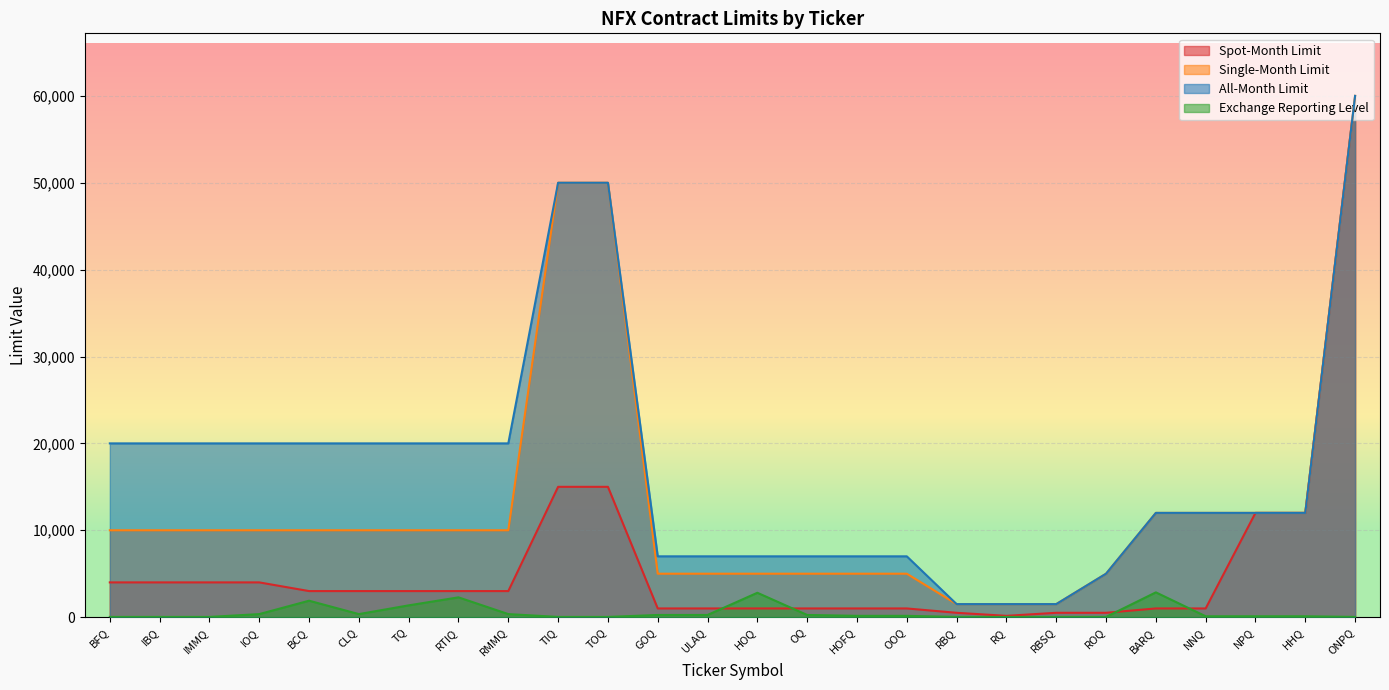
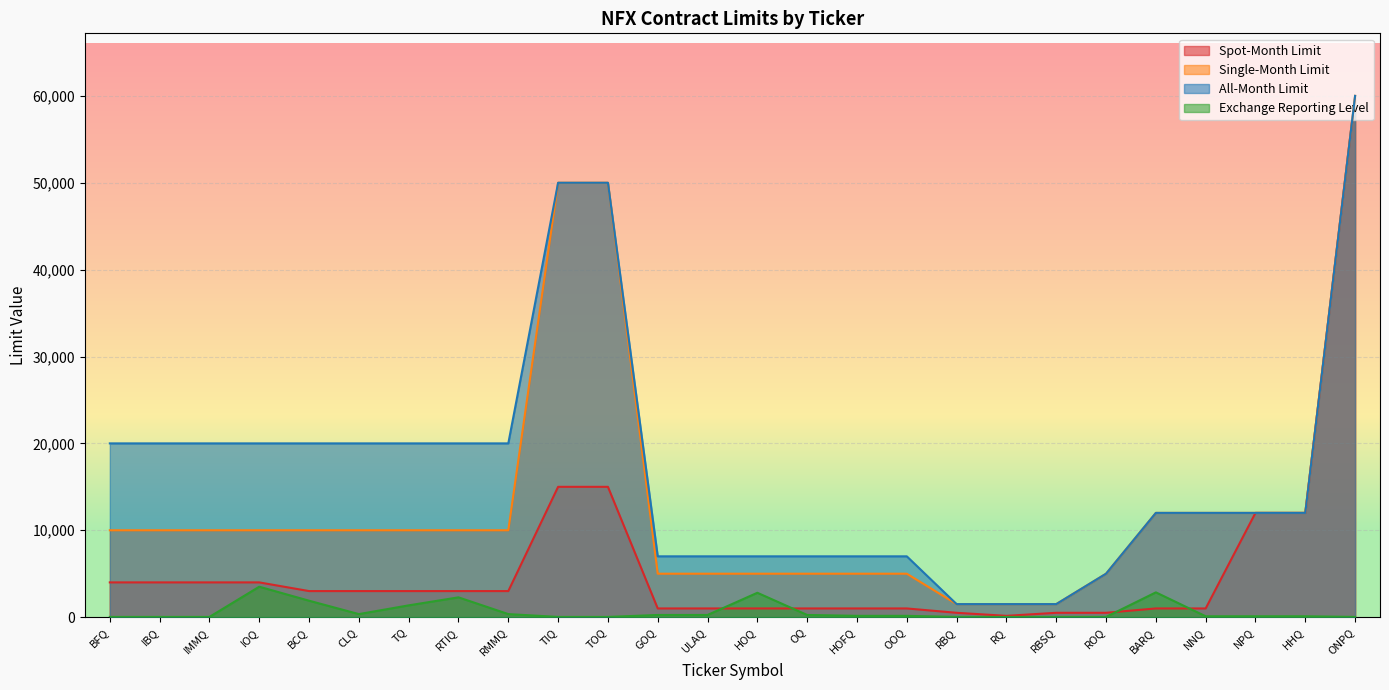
Exchange Reporting Level, IOQ: 0 -> 4,000
